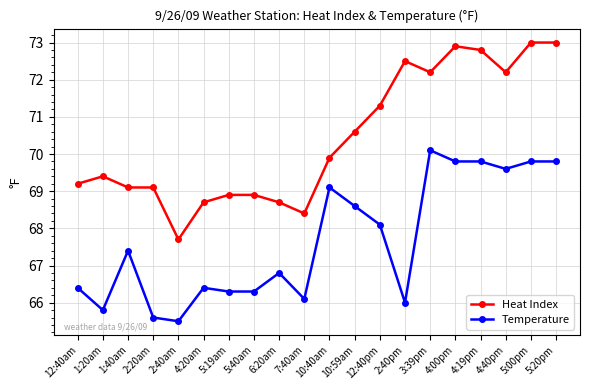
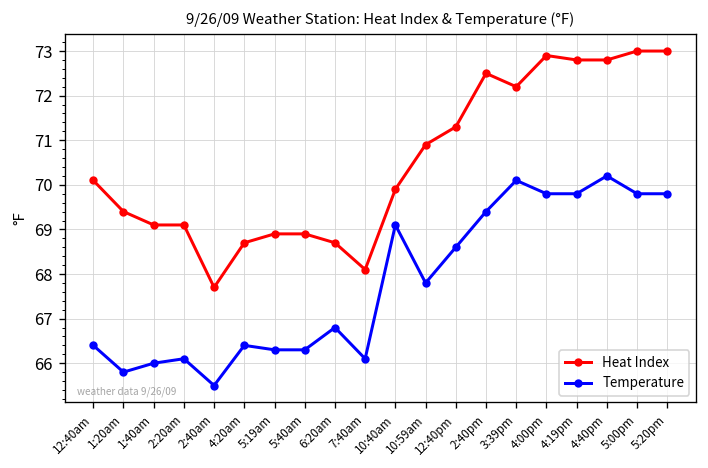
Heat Index, 12:40am: 69.2 -> 70.1
Temperature, 1:40am: 67.4 -> 66.0
Temperature, 2:20am: 65.6 -> 66.1
Heat Index, 7:40am: 68.4 -> 68.1
Heat Index, 10:59am: 70.6 -> 70.9
Temperature, 10:59am: 68.6 -> 67.8
Temperature, 12:40pm: 68.1 -> 68.6
Temperature, 2:40pm: 66.0 -> 69.4
Heat Index, 4:40pm: 72.2 -> 72.8
Temperature, 4:40pm: 69.6 -> 70.2
